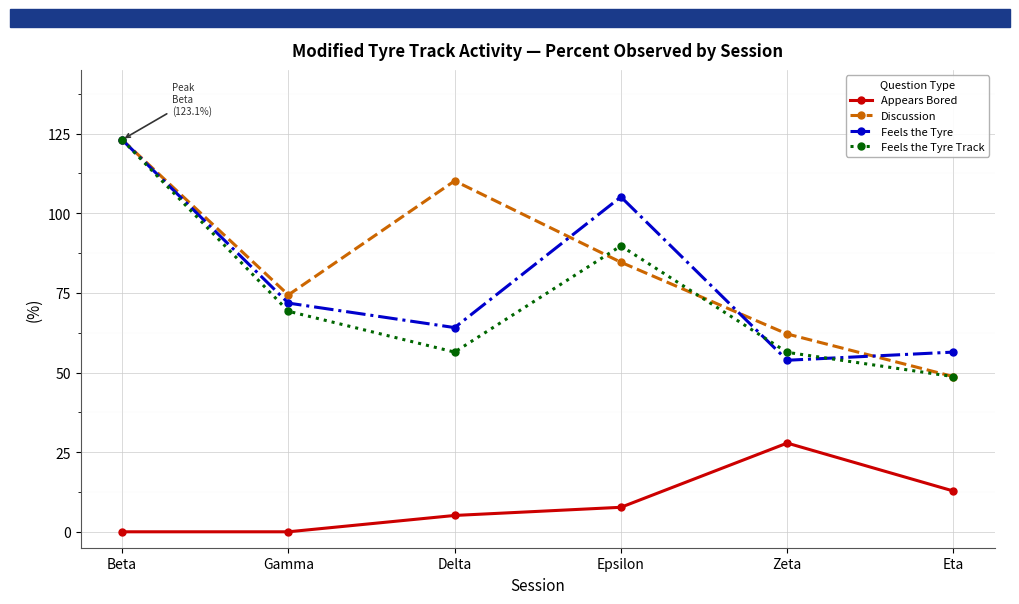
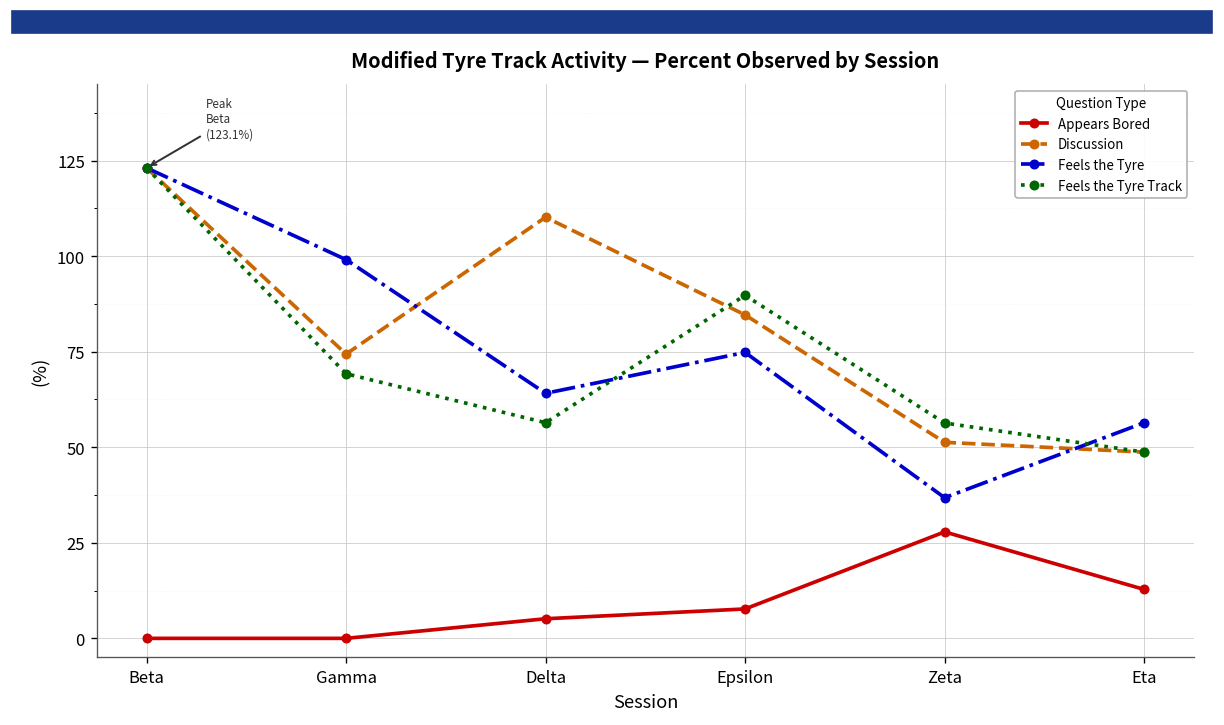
Feels the Tyre, Gamma: 72 -> 99
Feels the Tyre, Epsilon: 105 -> 75
Discussion, Zeta: 62 -> 51
Feels the Tyre, Zeta: 54 -> 37
